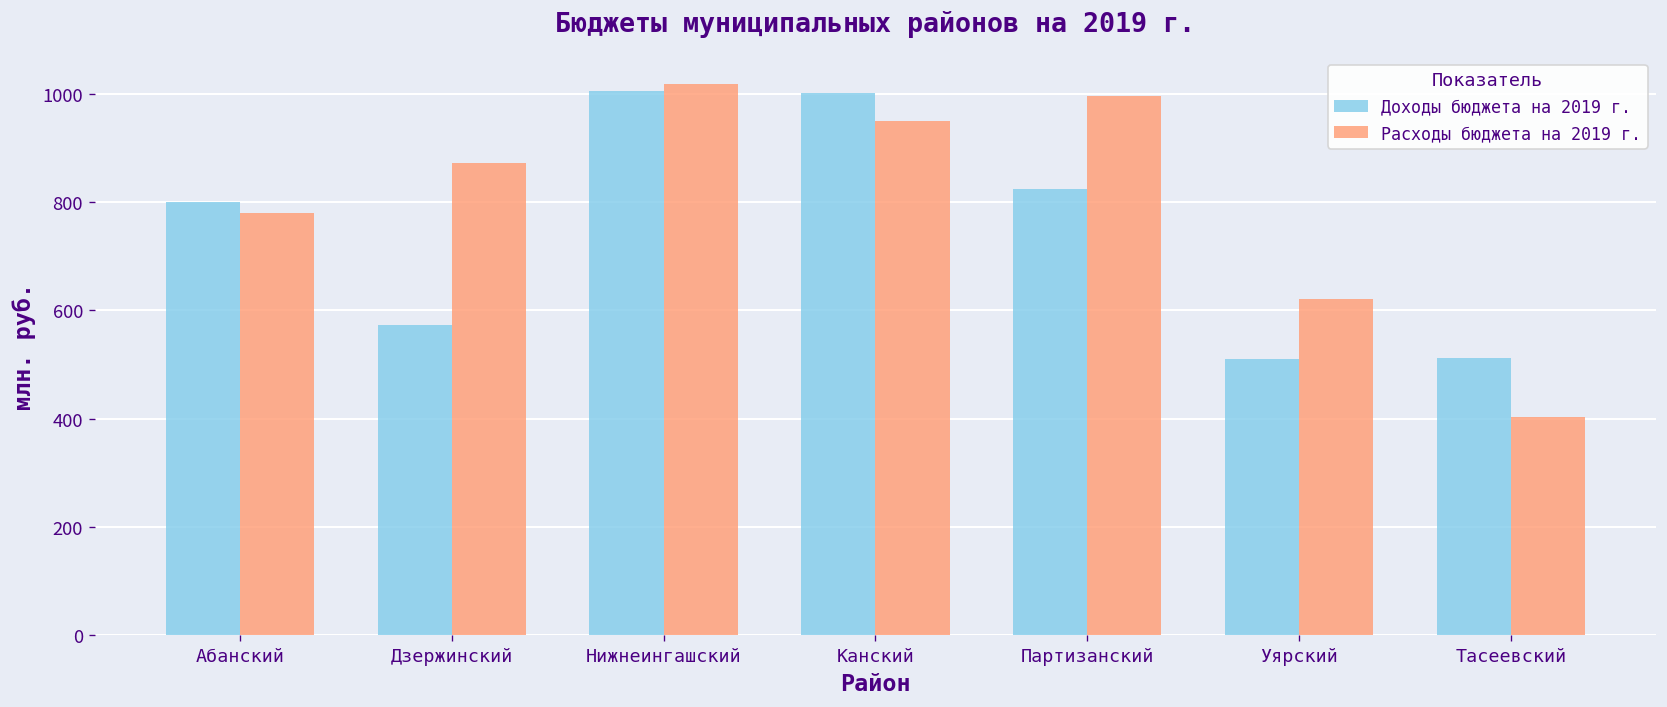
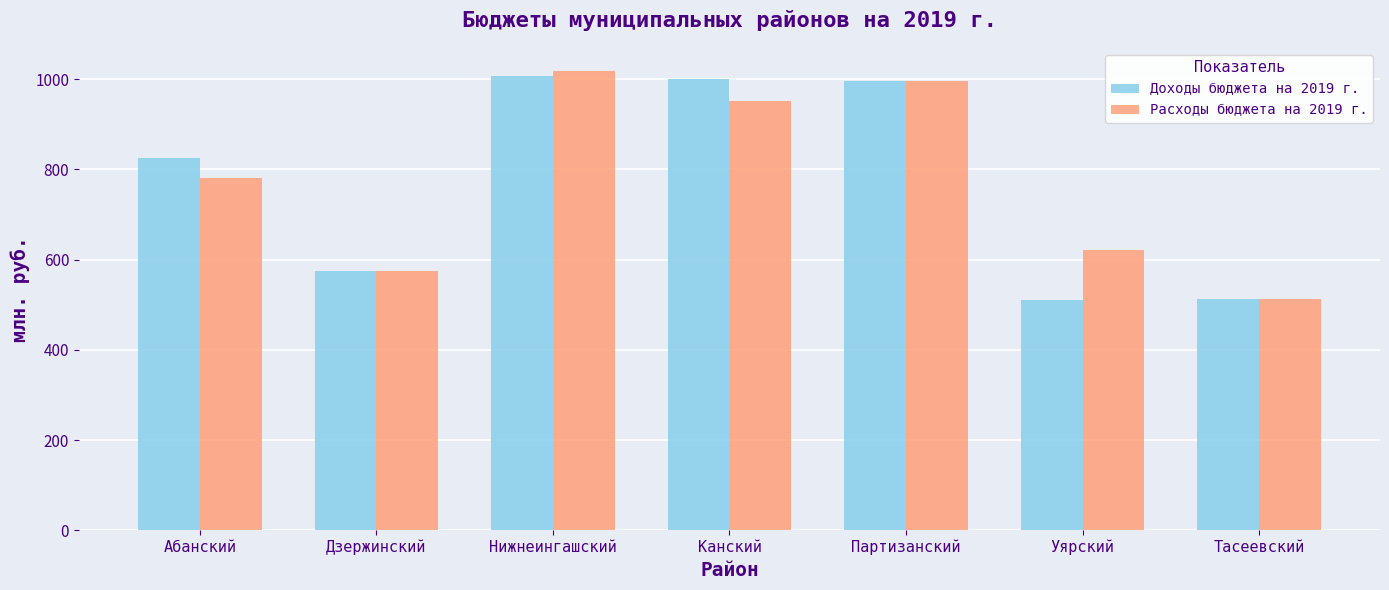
Доходы бюджета на 2019 г., Абанский: 800 -> 830
Расходы бюджета на 2019 г., Дзержинский: 870 -> 570
Доходы бюджета на 2019 г., Партизанский: 820 -> 1000
Расходы бюджета на 2019 г., Тасеевский: 400 -> 510
